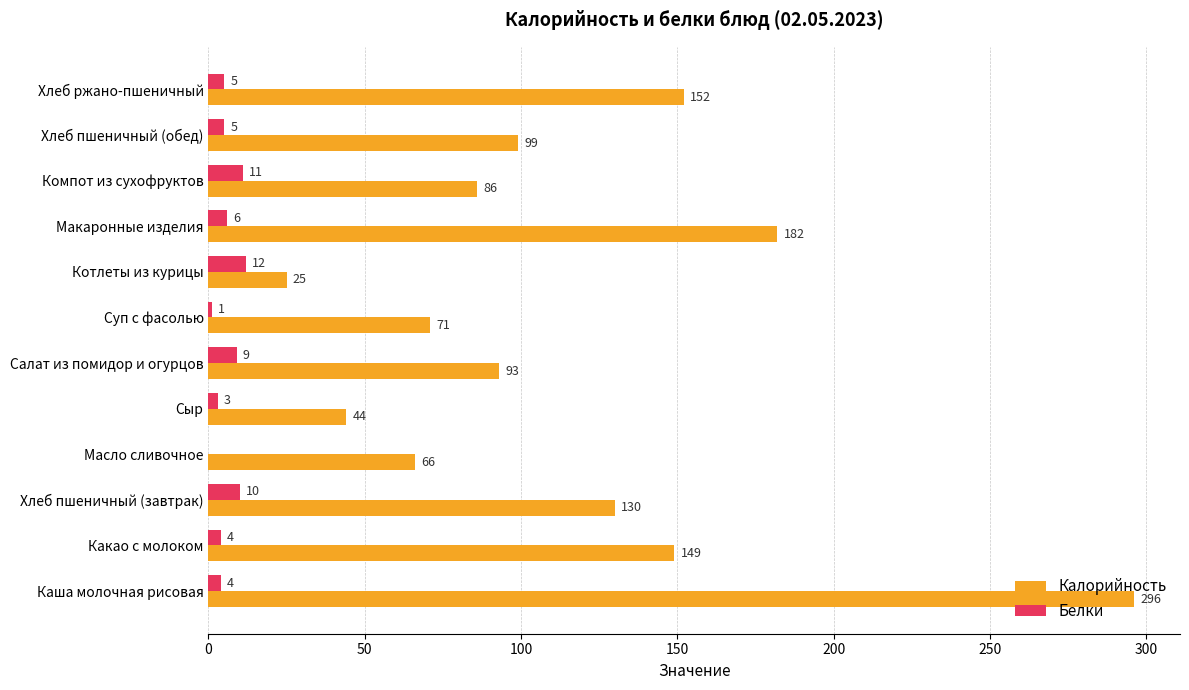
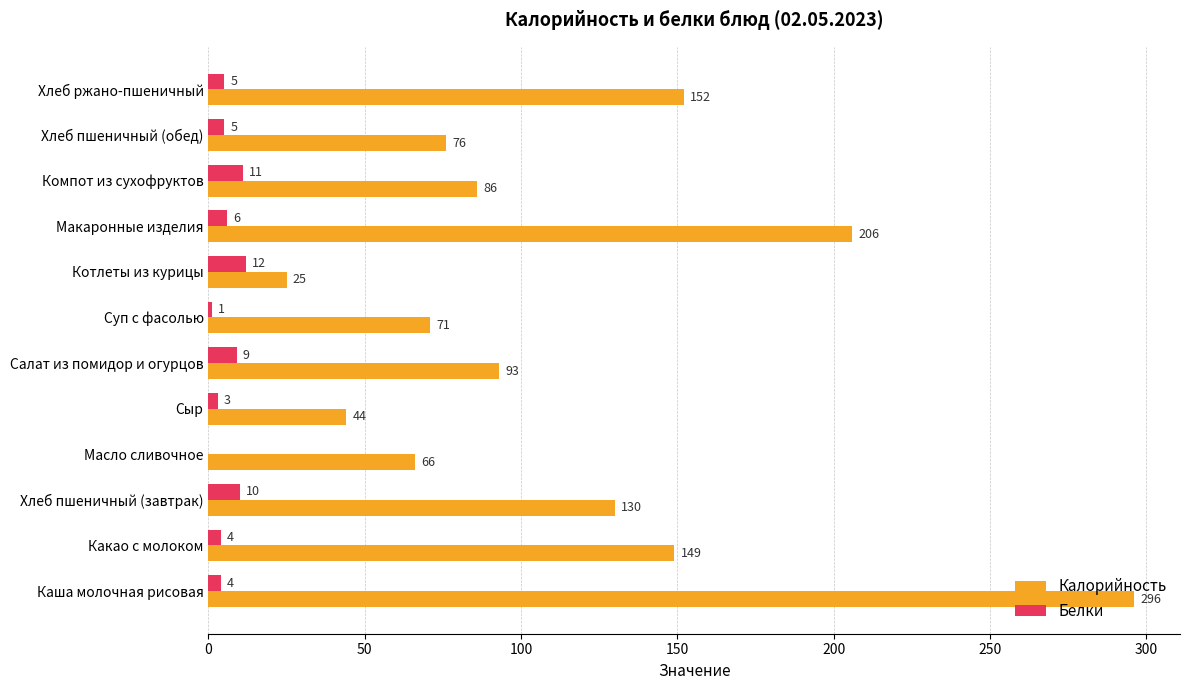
Калорийность, Хлеб пшеничный (обед): 99 -> 76
Калорийность, Макаронные изделия: 182 -> 206
